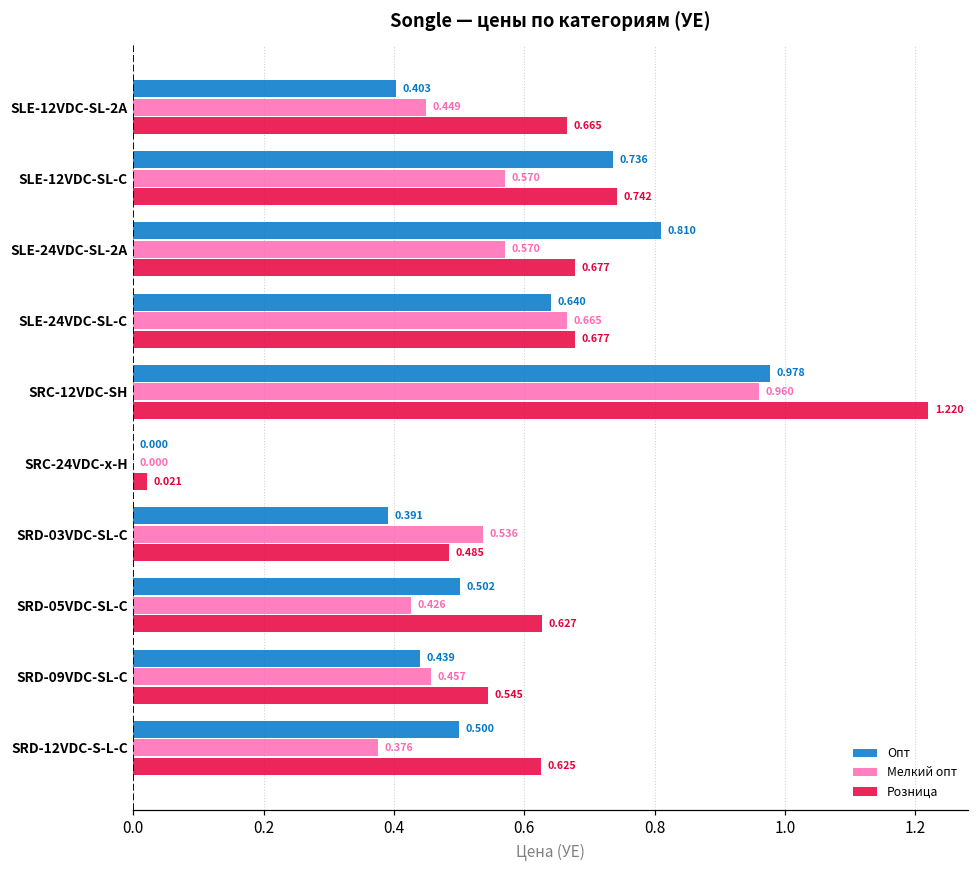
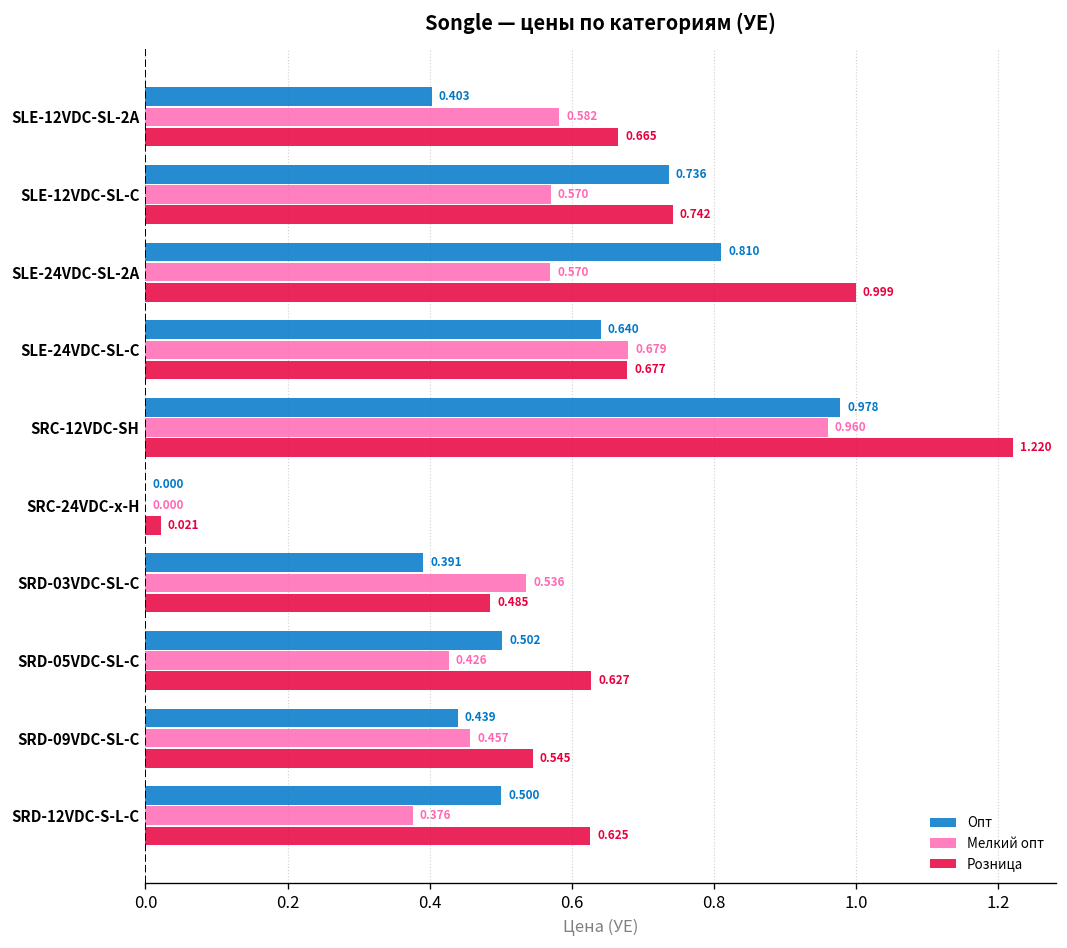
Мелкий опт, SLE-12VDC-SL-2A: 0.449 -> 0.582
Розница, SLE-24VDC-SL-2A: 0.677 -> 0.999
Мелкий опт, SLE-24VDC-SL-C: 0.665 -> 0.679
